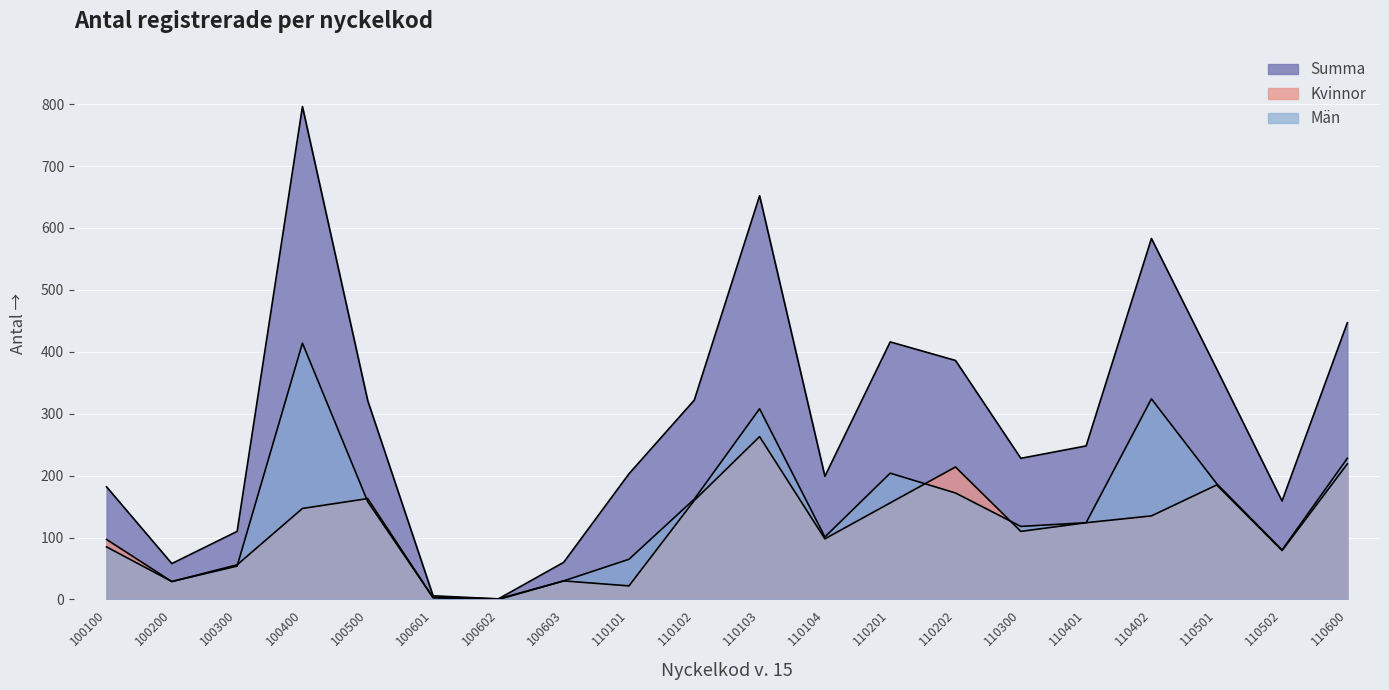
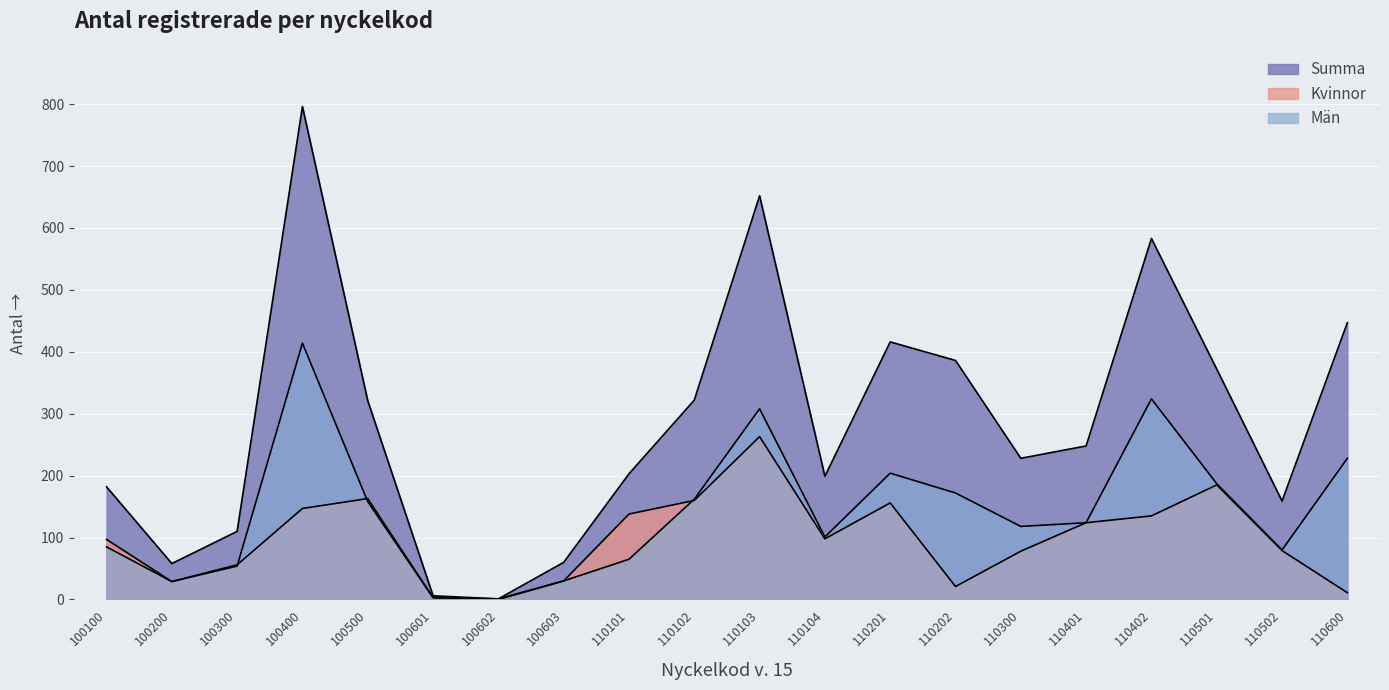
Kvinnor, 110101: 20 -> 140
Kvinnor, 110202: 210 -> 20
Kvinnor, 110300: 110 -> 80
Kvinnor, 110600: 220 -> 10
